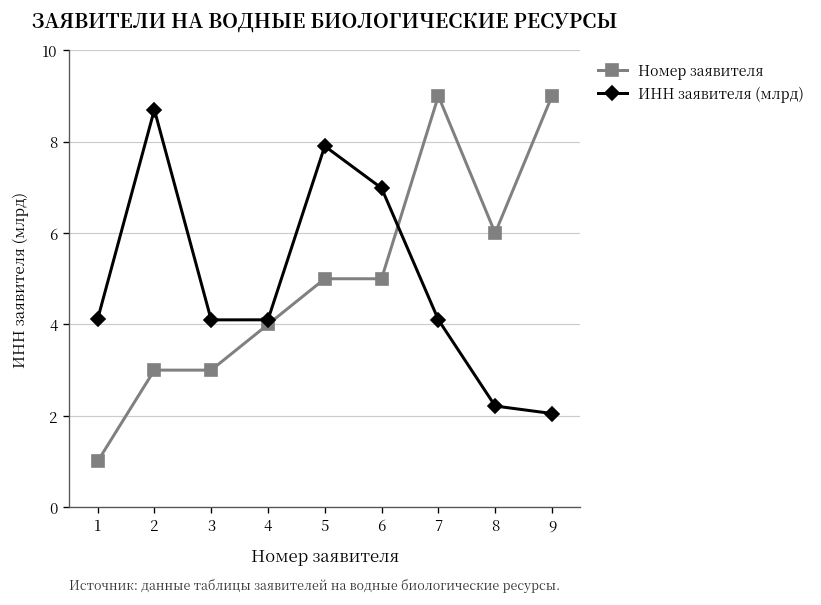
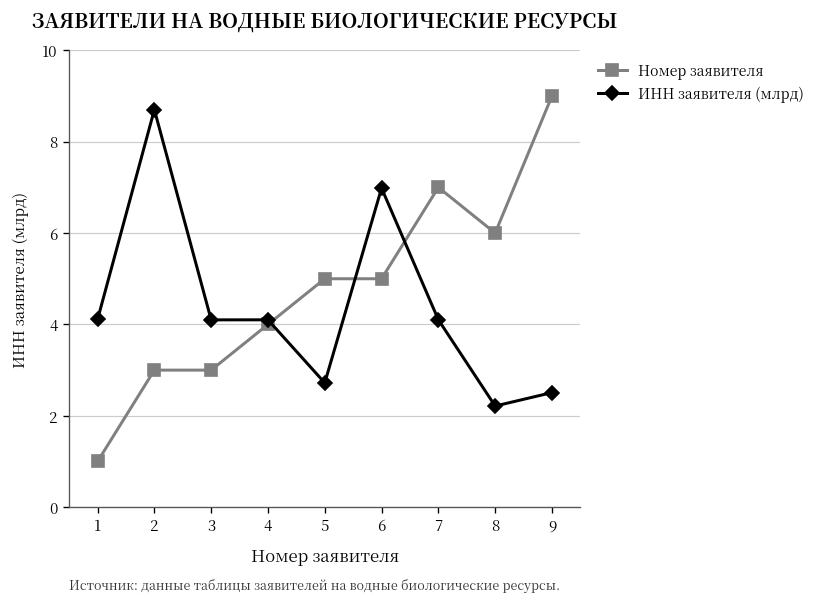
ИНН заявителя (млрд), 5: 7.9 -> 2.7
Номер заявителя, 7: 9 -> 7
ИНН заявителя (млрд), 9: 2.1 -> 2.5
